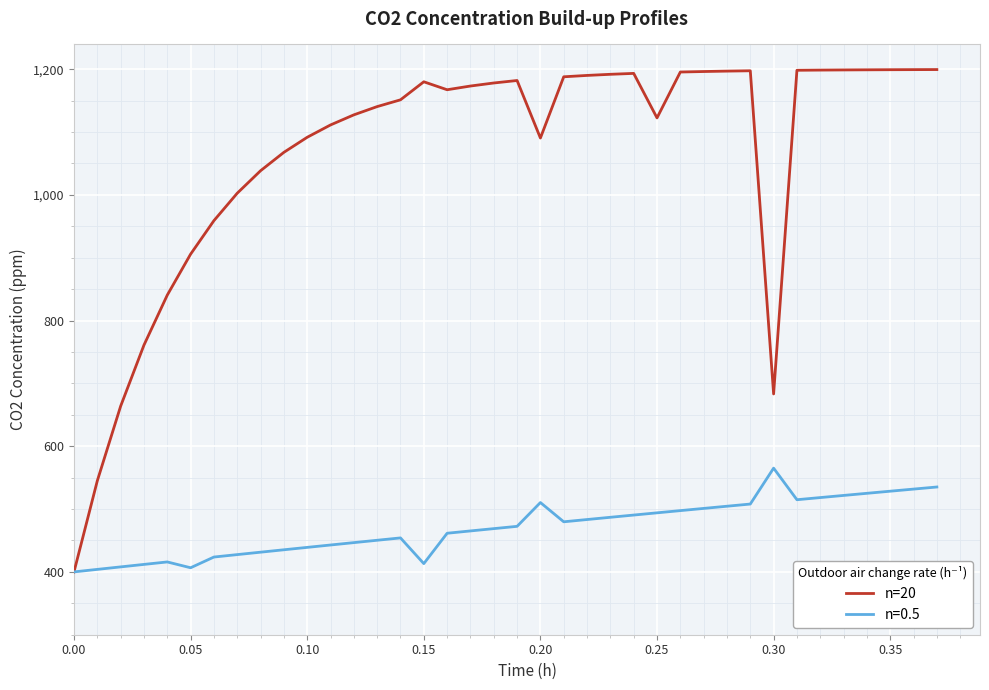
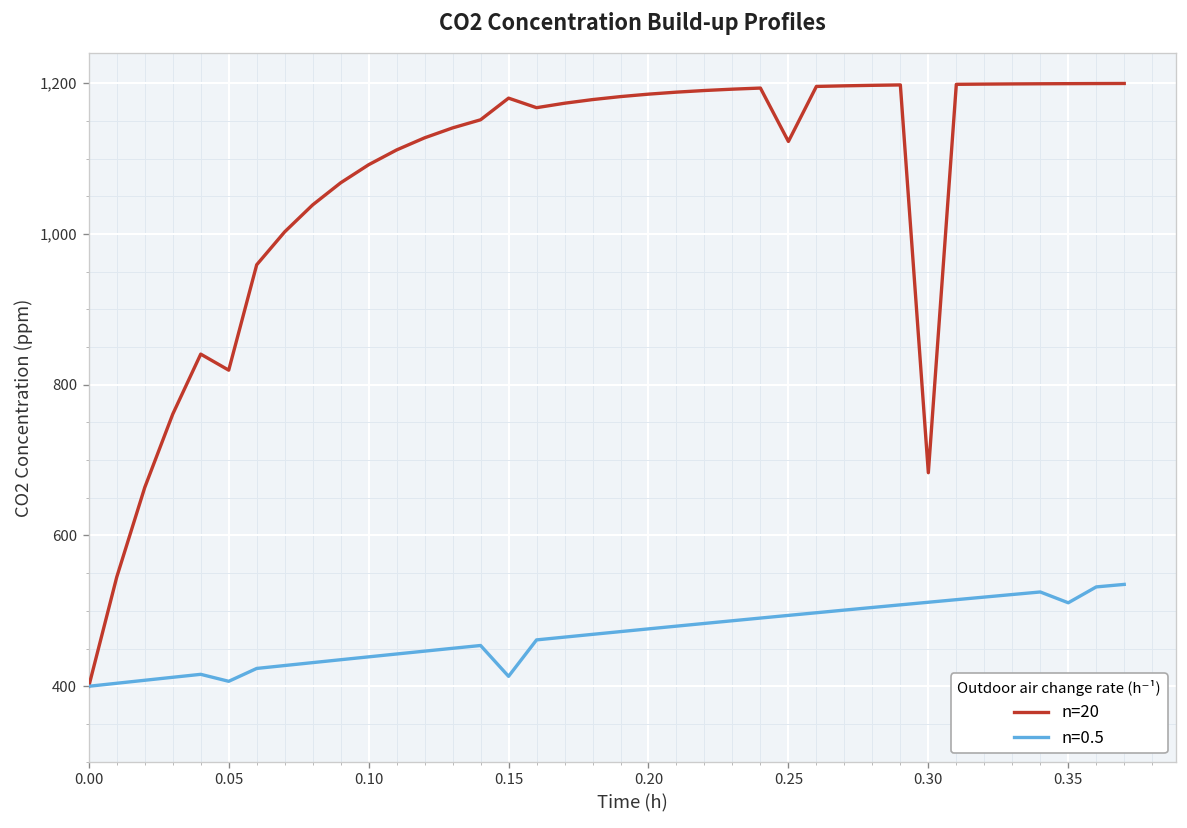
n=20, 0.05: 910 -> 820
n=20, 0.20: 1,090 -> 1,190
n=0.5, 0.20: 510 -> 480
n=0.5, 0.30: 570 -> 510
n=0.5, 0.35: 530 -> 510
